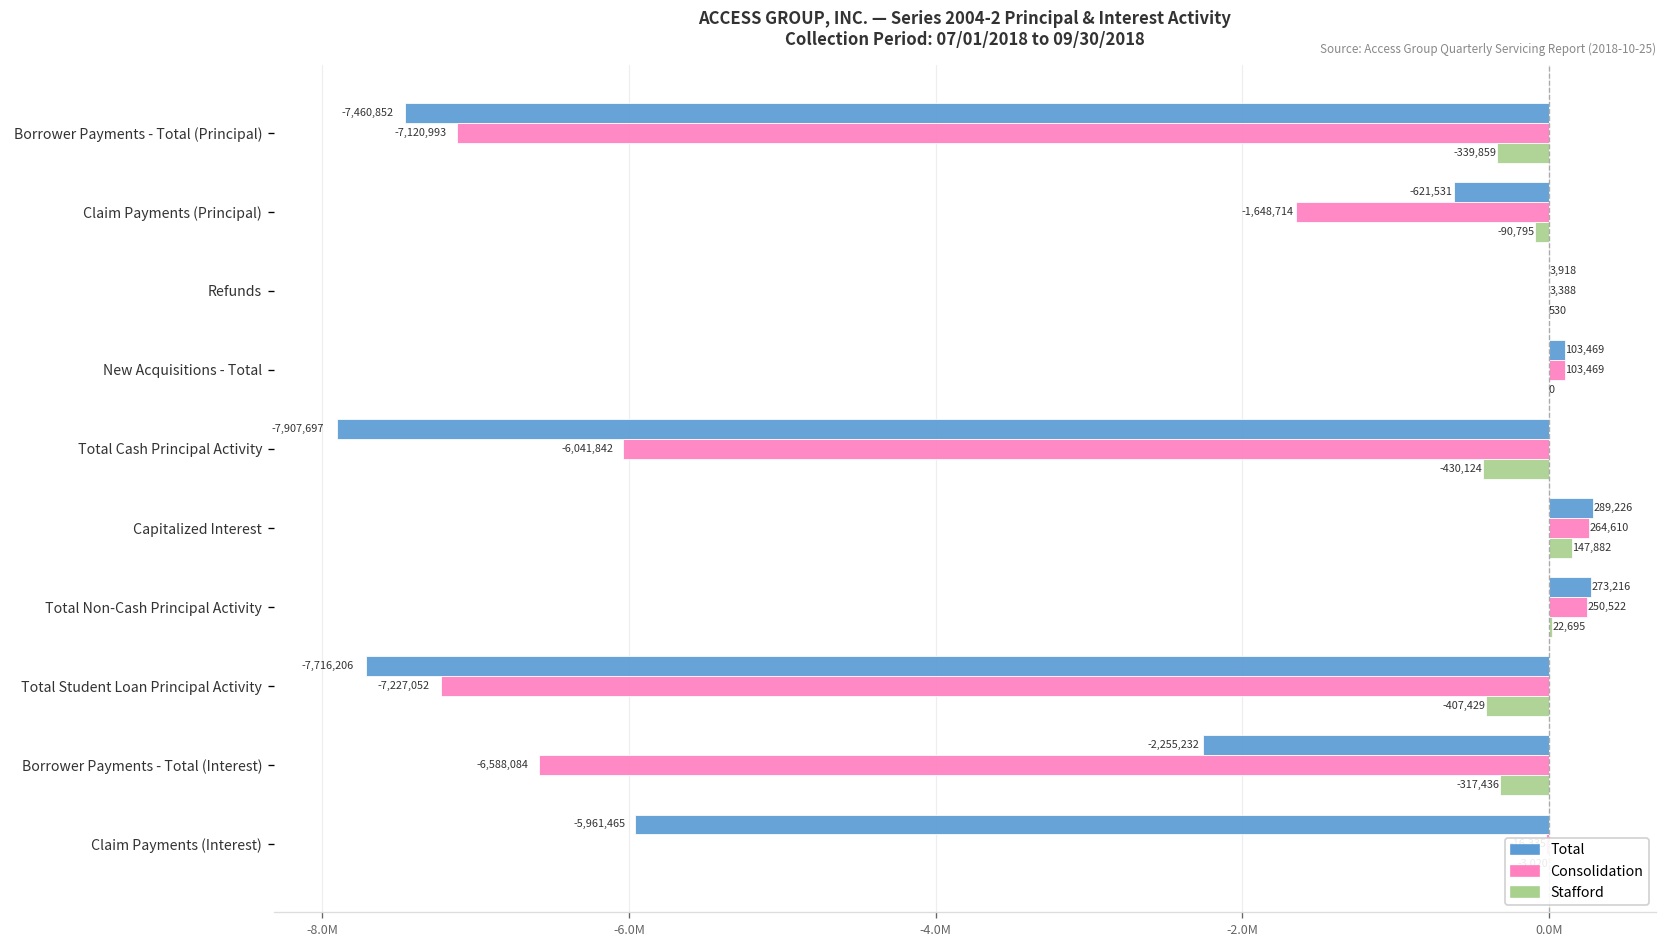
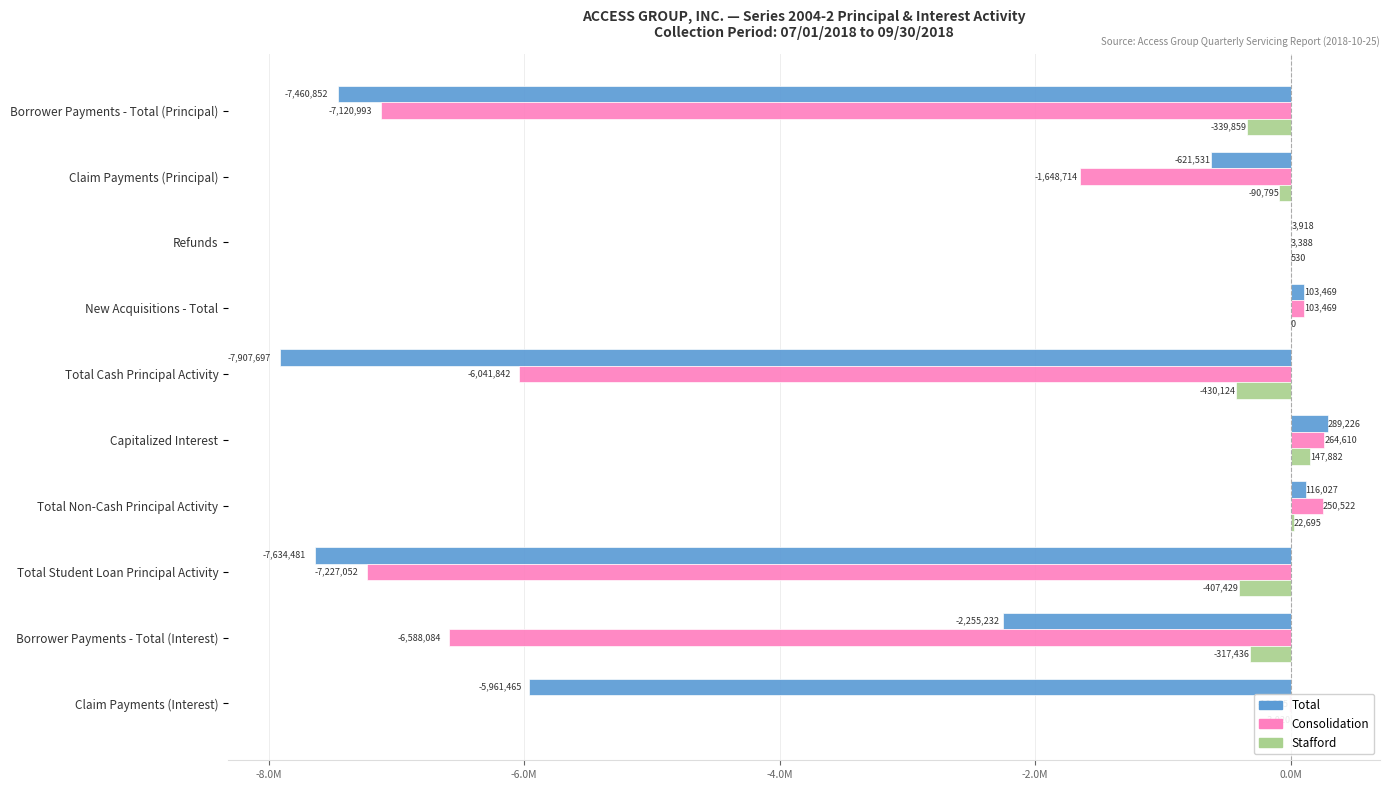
Total, Total Non-Cash Principal Activity: 273,216 -> 116,027
Total, Total Student Loan Principal Activity: -7,716,206 -> -7,634,481
